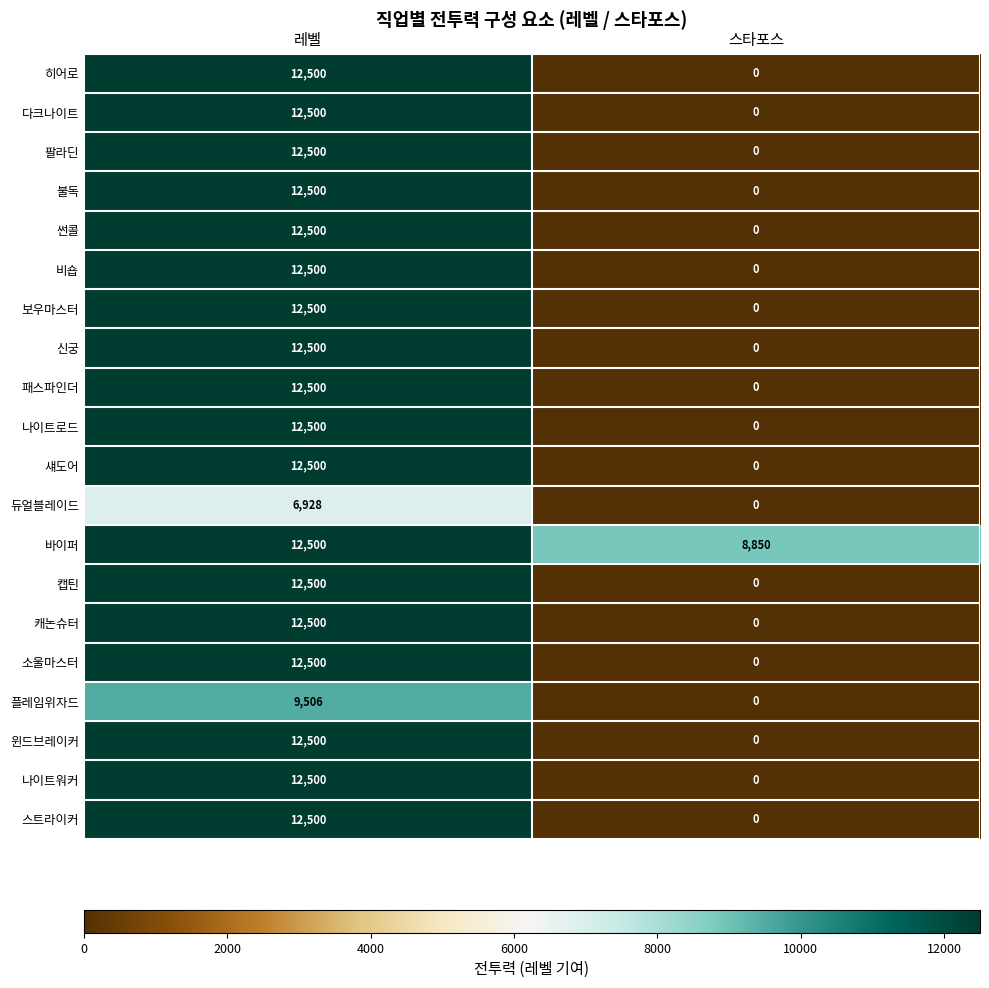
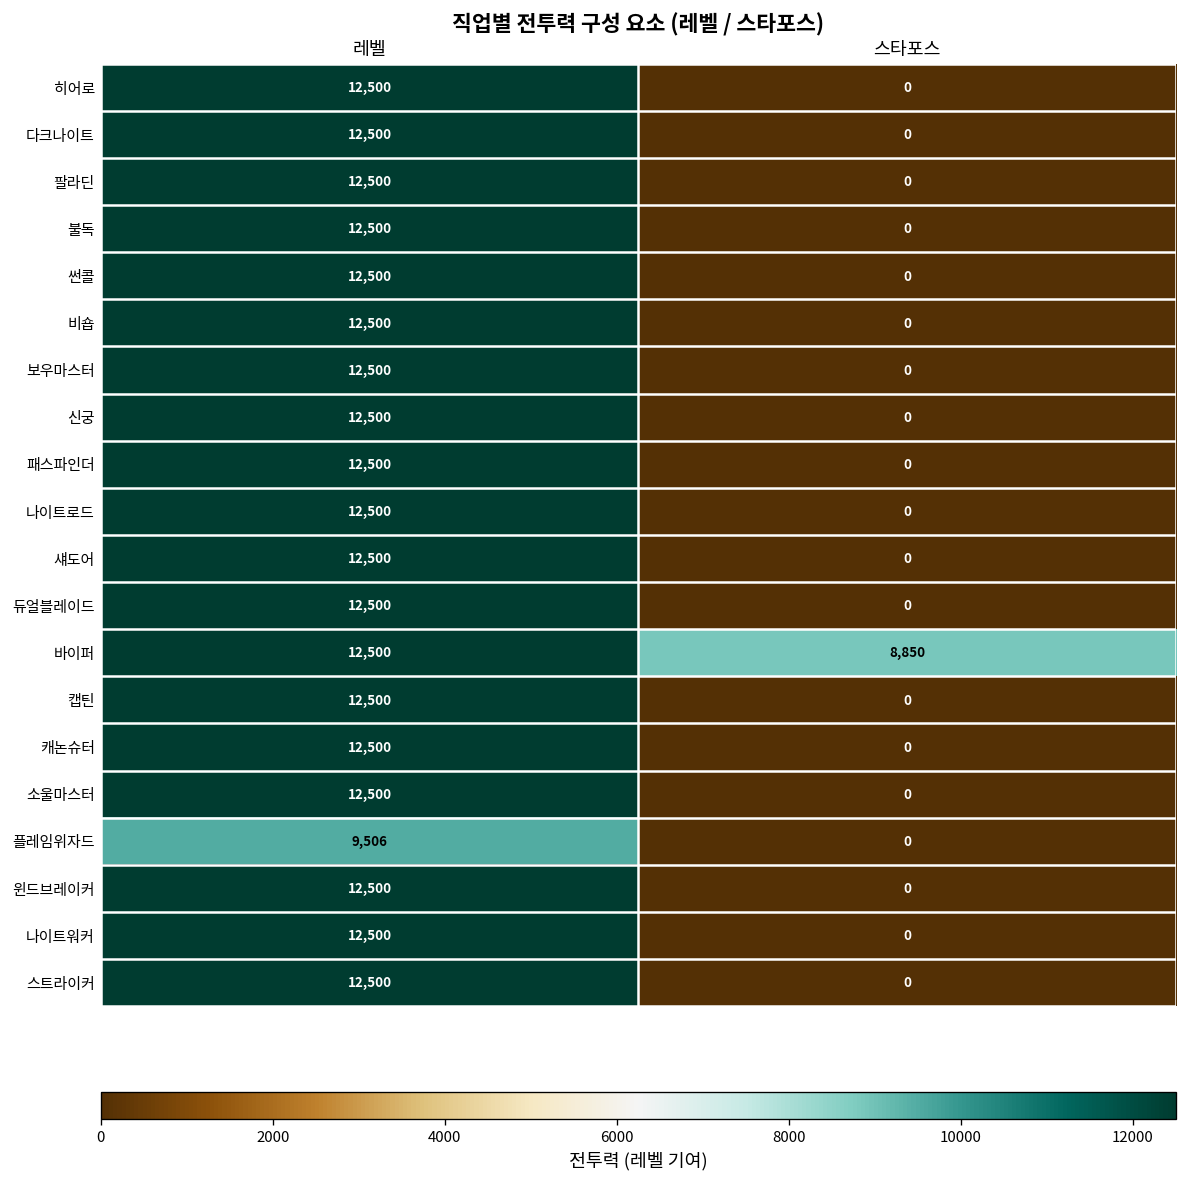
듀얼블레이드, 레벨: 6,928 -> 12,500
